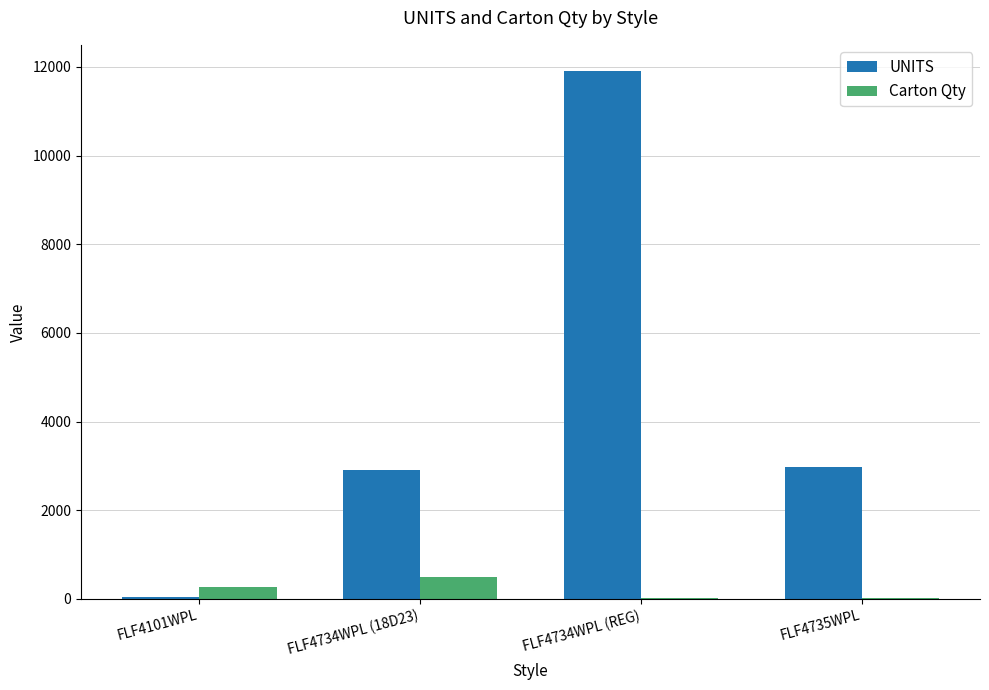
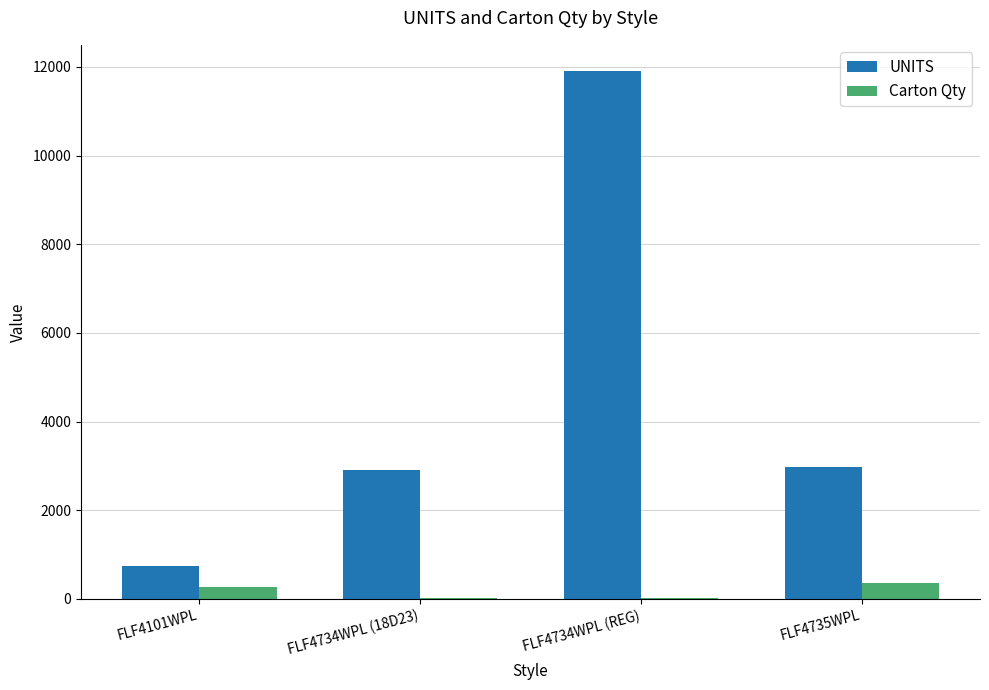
UNITS, FLF4101WPL: 100 -> 700
Carton Qty, FLF4734WPL (18D23): 500 -> 0
Carton Qty, FLF4735WPL: 0 -> 400
